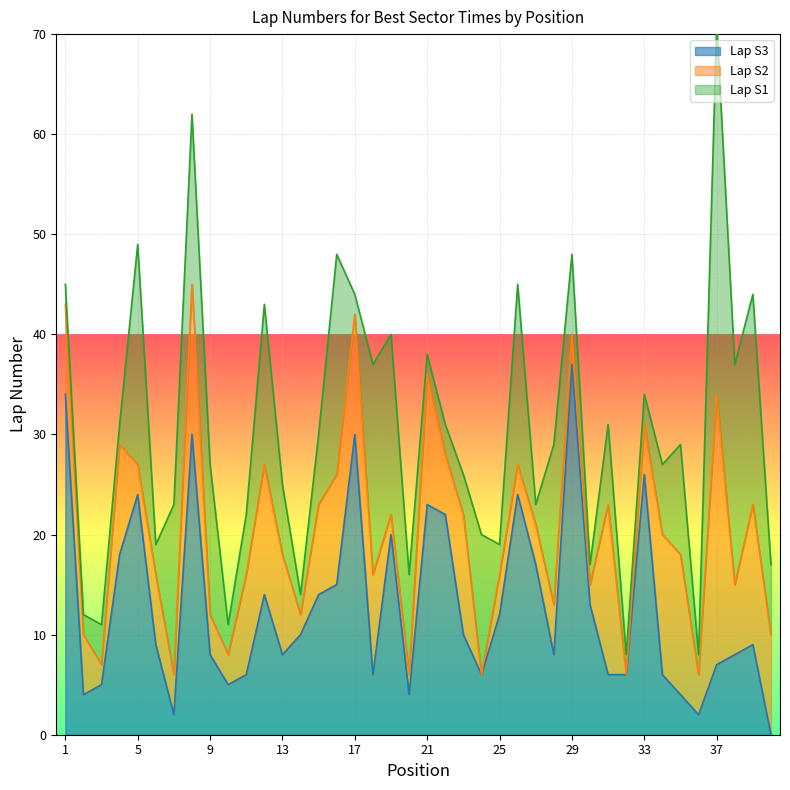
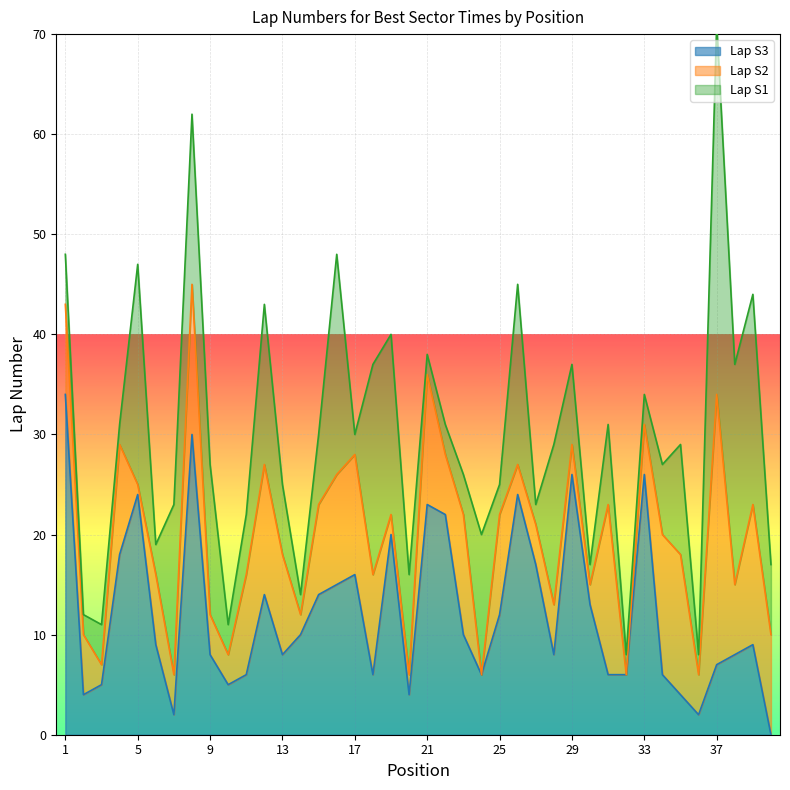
Lap S1, 1: 2 -> 5
Lap S2, 5: 3 -> 1
Lap S3, 17: 30 -> 16
Lap S2, 25: 4 -> 10
Lap S3, 29: 37 -> 26
